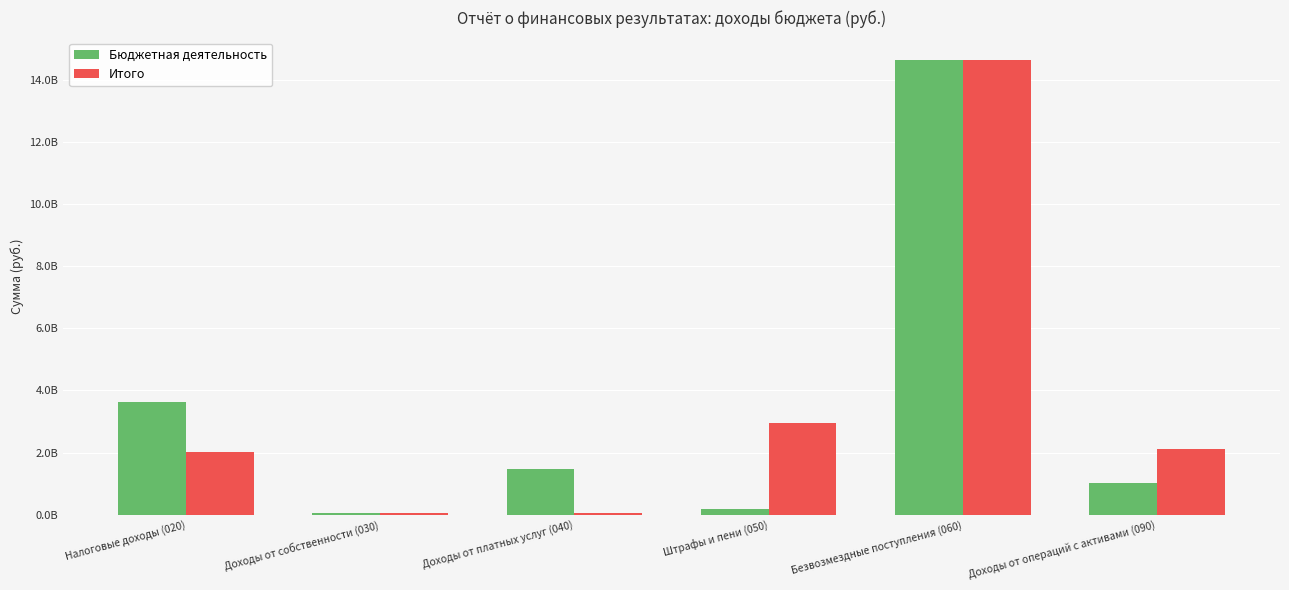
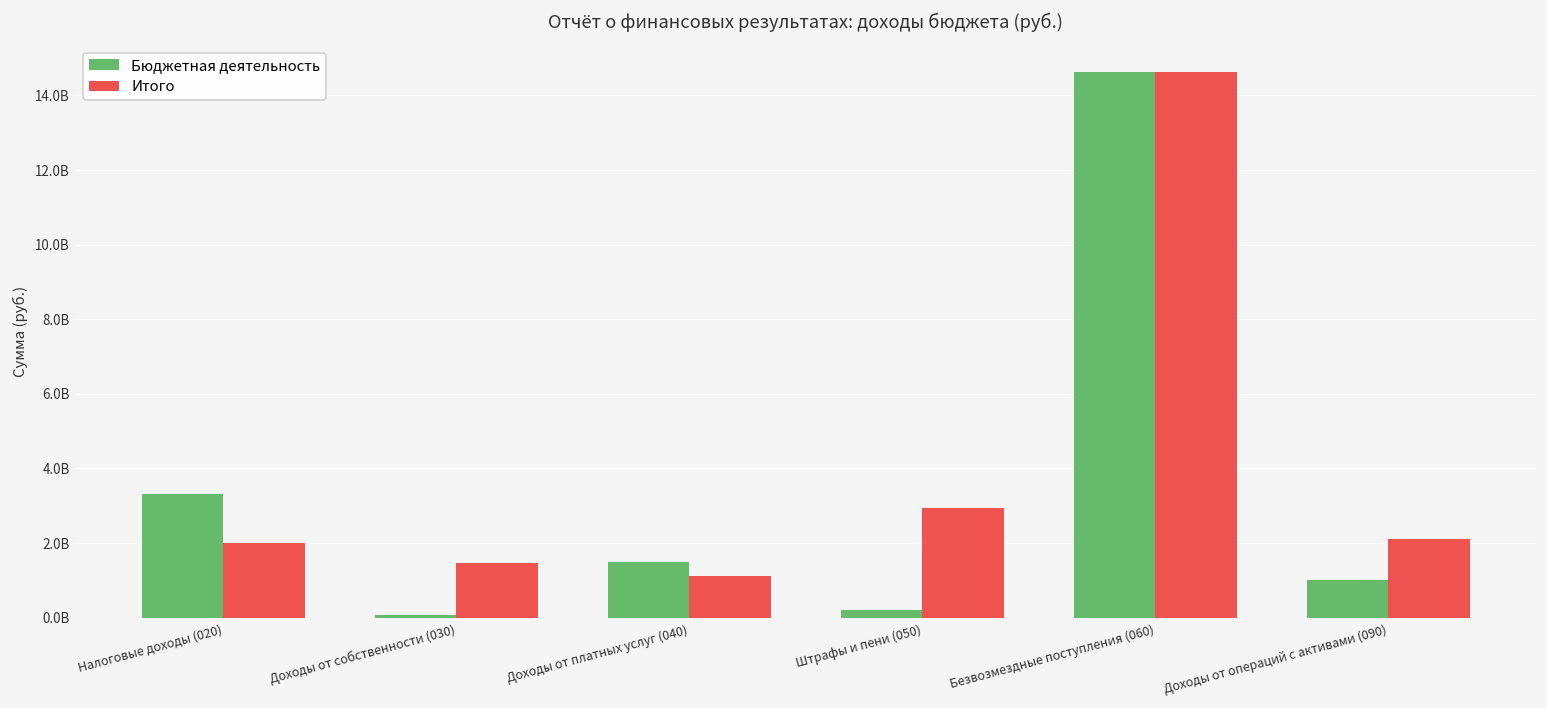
Бюджетная деятельность, Налоговые доходы (020): 3600000000 -> 3300000000
Итого, Доходы от собственности (030): 100000000 -> 1500000000
Итого, Доходы от платных услуг (040): 100000000 -> 1100000000
